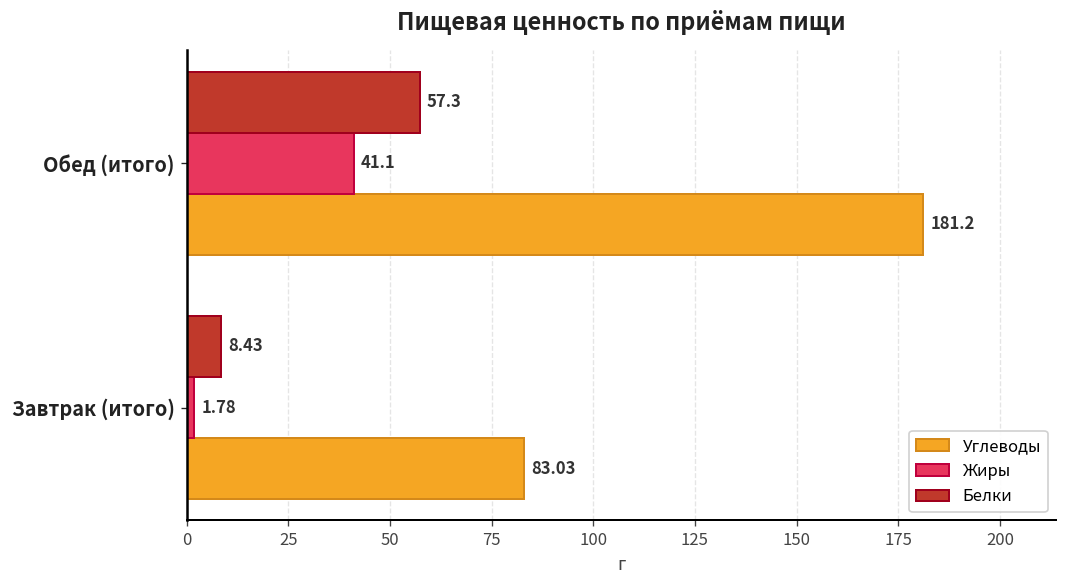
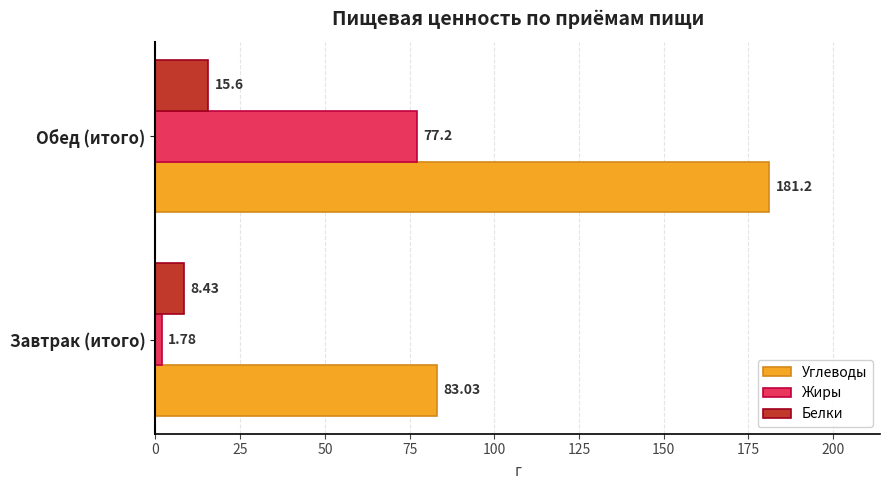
Белки, Обед (итого): 57.3 -> 15.6
Жиры, Обед (итого): 41.1 -> 77.2
